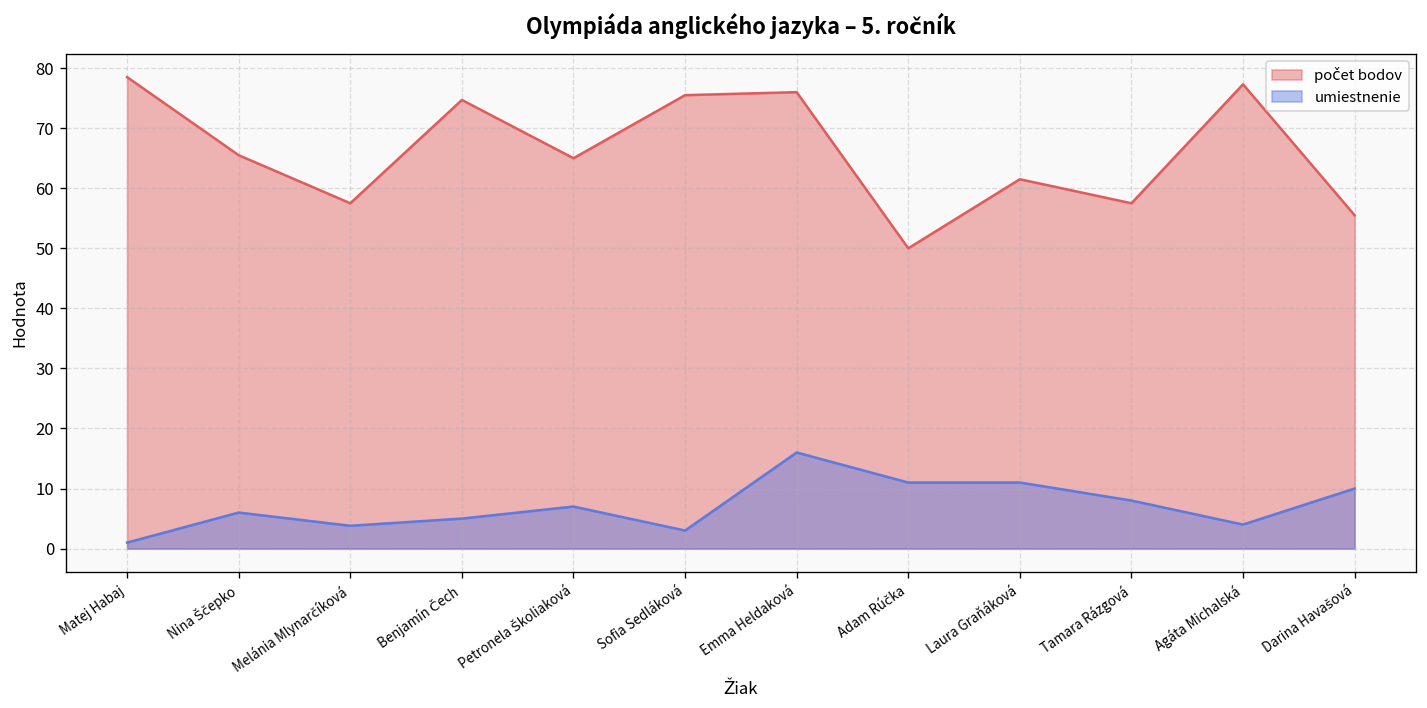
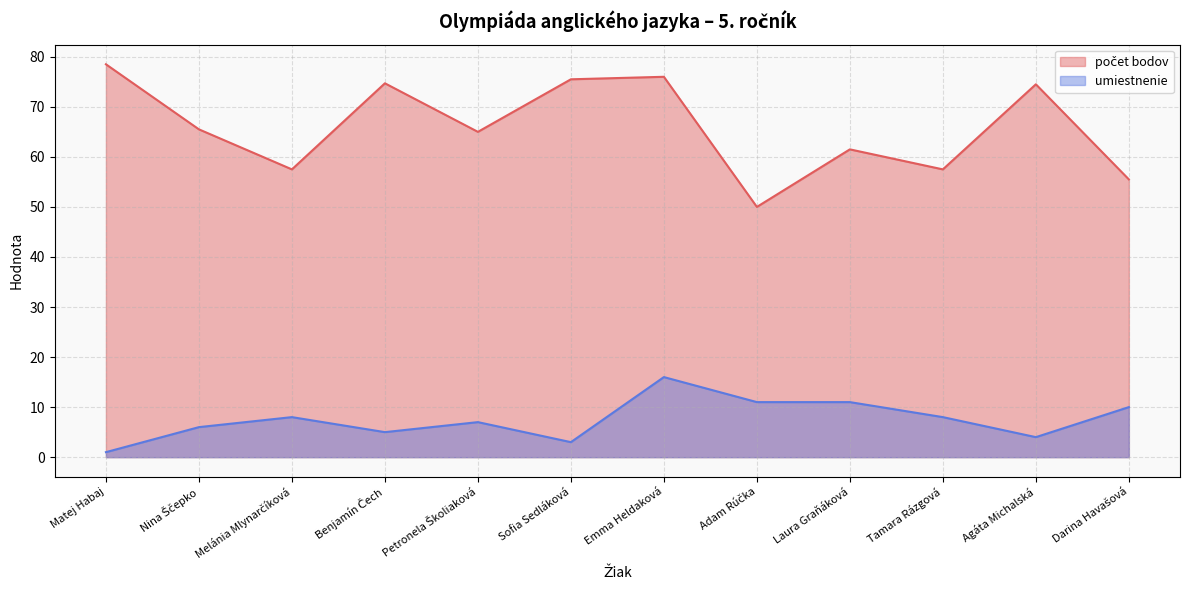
umiestnenie, Melánia Mlynarčíková: 4 -> 8
počet bodov, Agáta Michalská: 77 -> 75
